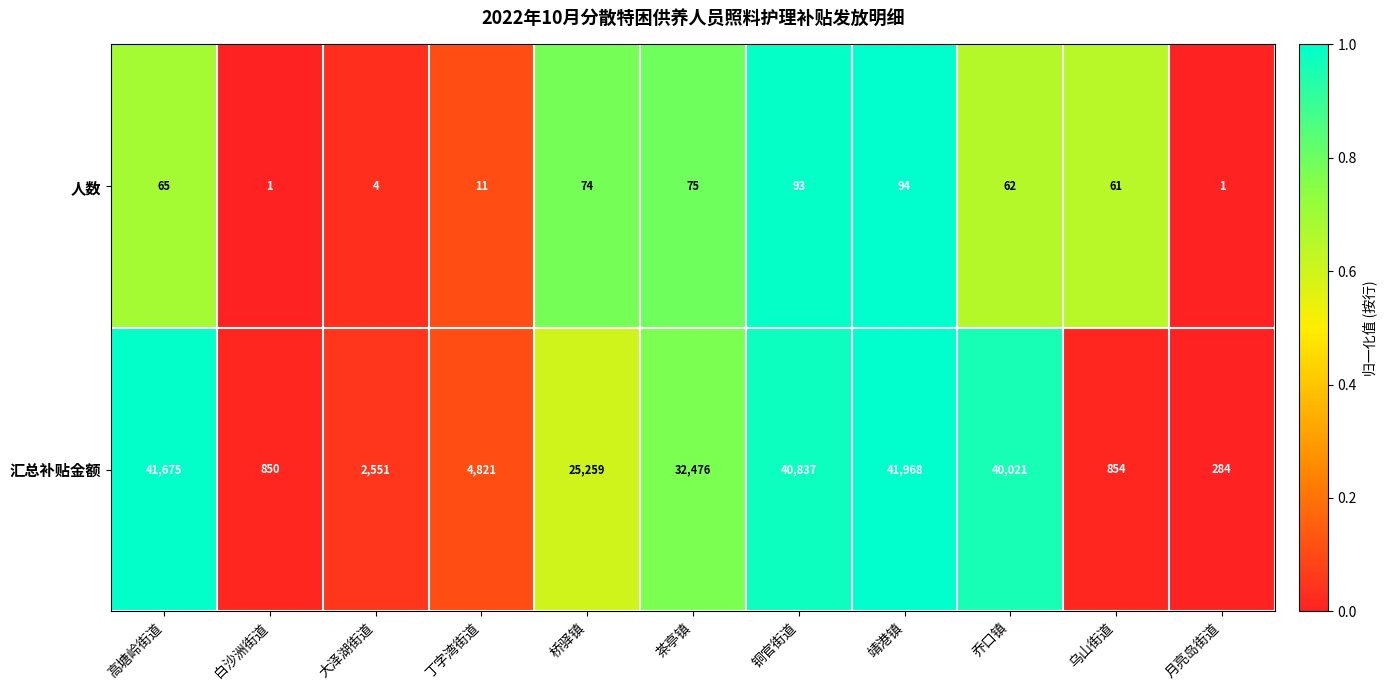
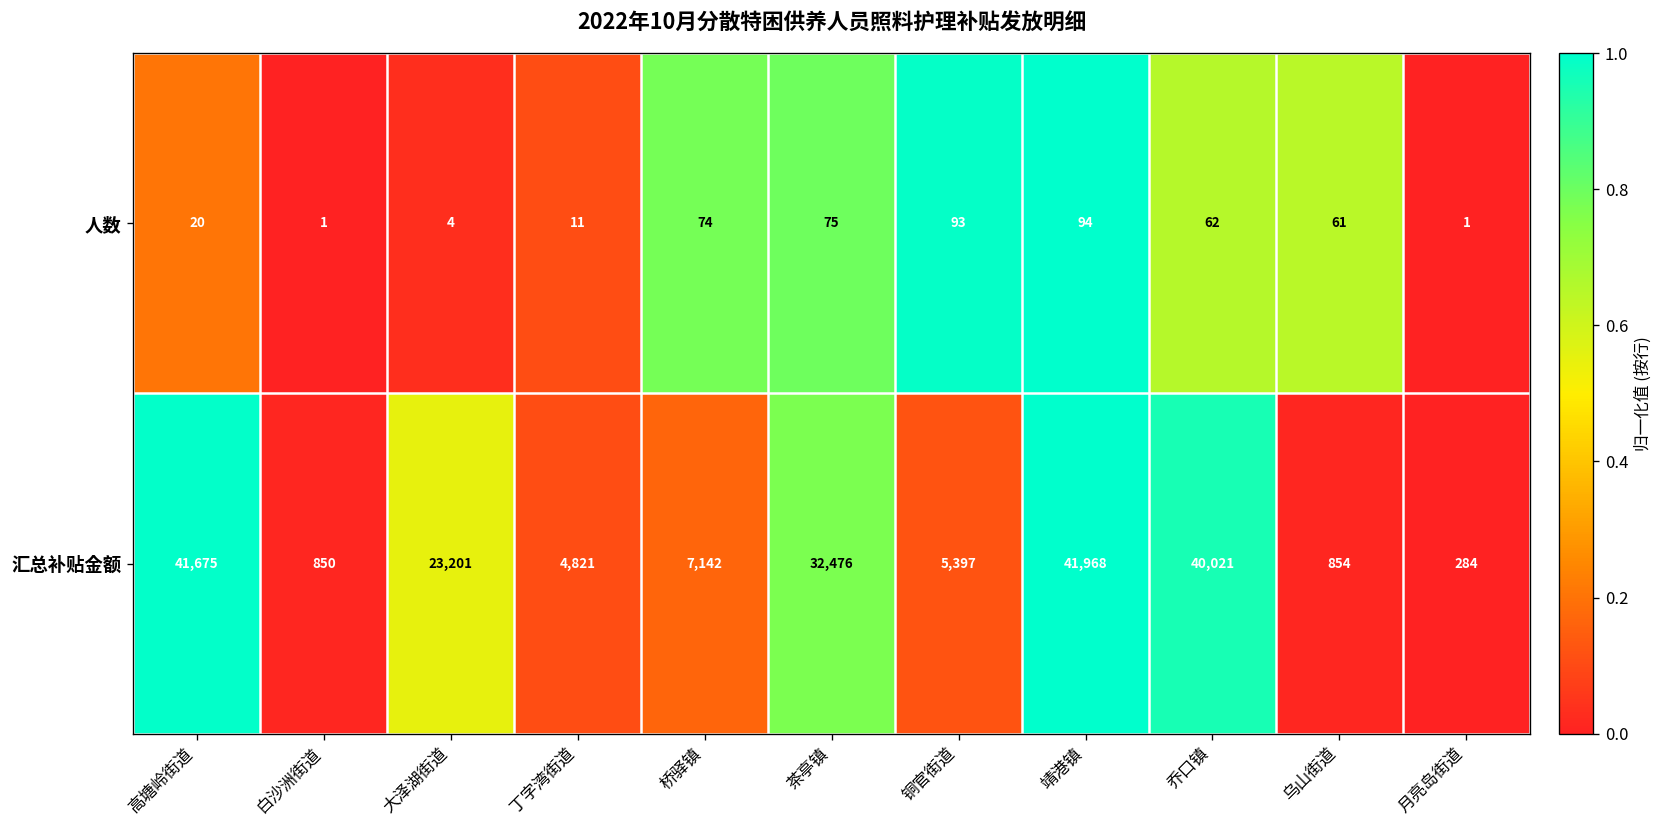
人数, 高塘岭街道: 65 -> 20
汇总补贴金额, 大泽湖街道: 2,551 -> 23,201
汇总补贴金额, 桥驿镇: 25,259 -> 7,142
汇总补贴金额, 铜官街道: 40,837 -> 5,397
